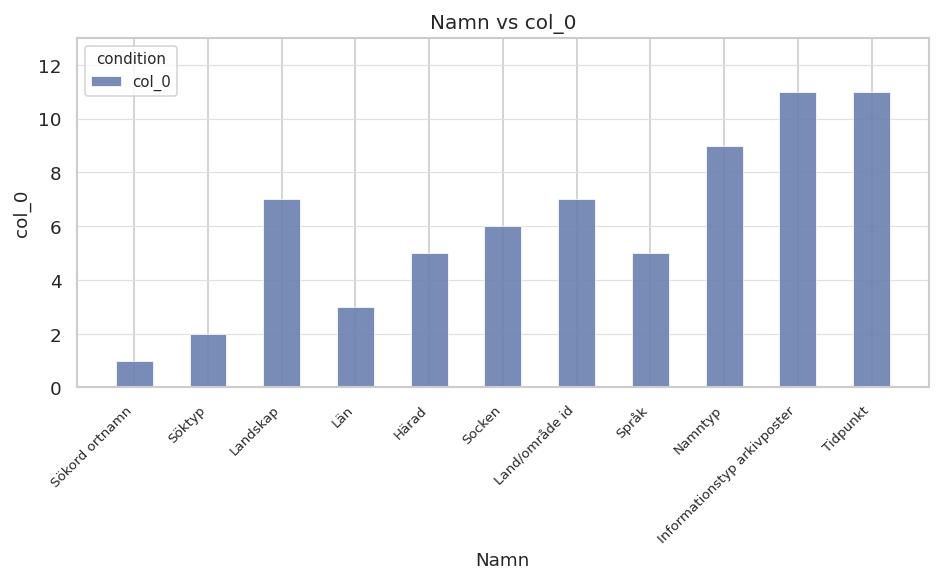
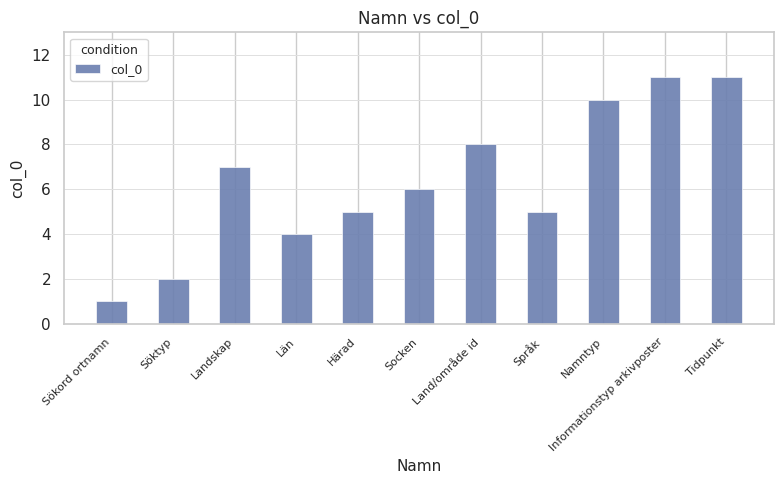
Län: 3 -> 4
Land/område id: 7 -> 8
Namntyp: 9 -> 10
